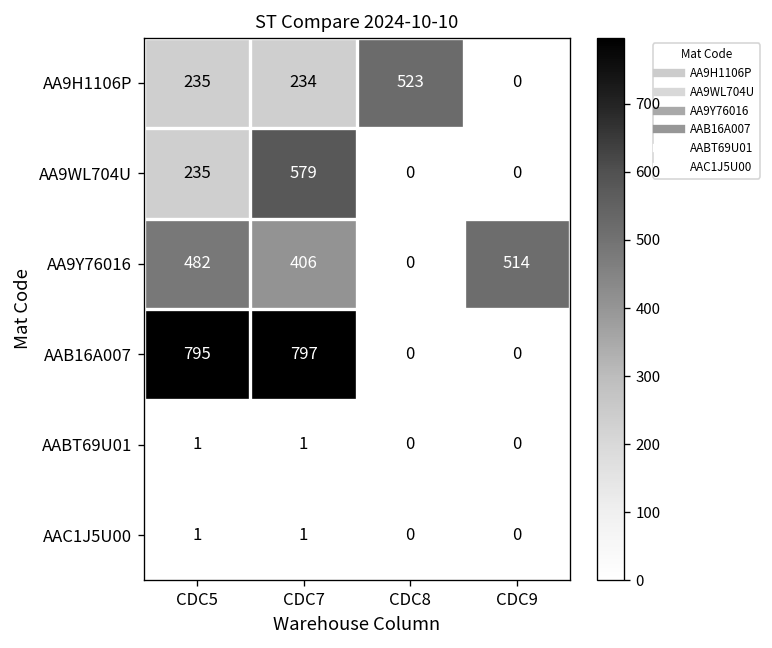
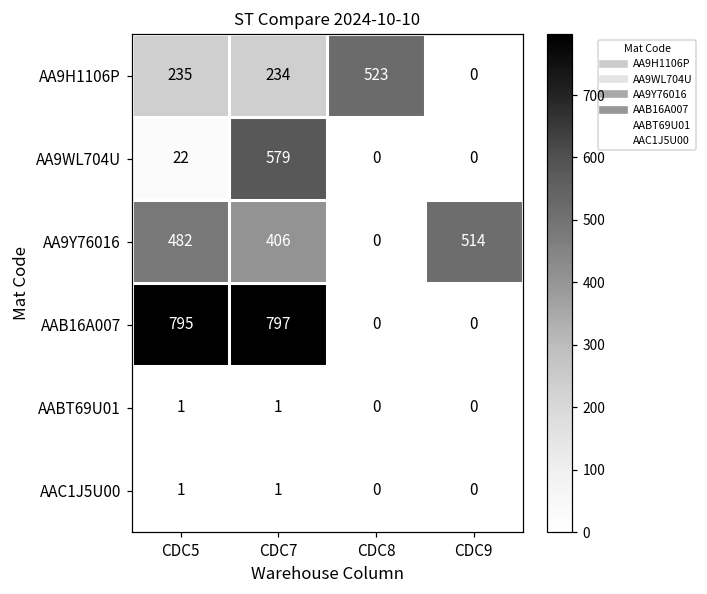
AA9WL704U, CDC5: 235 -> 22
